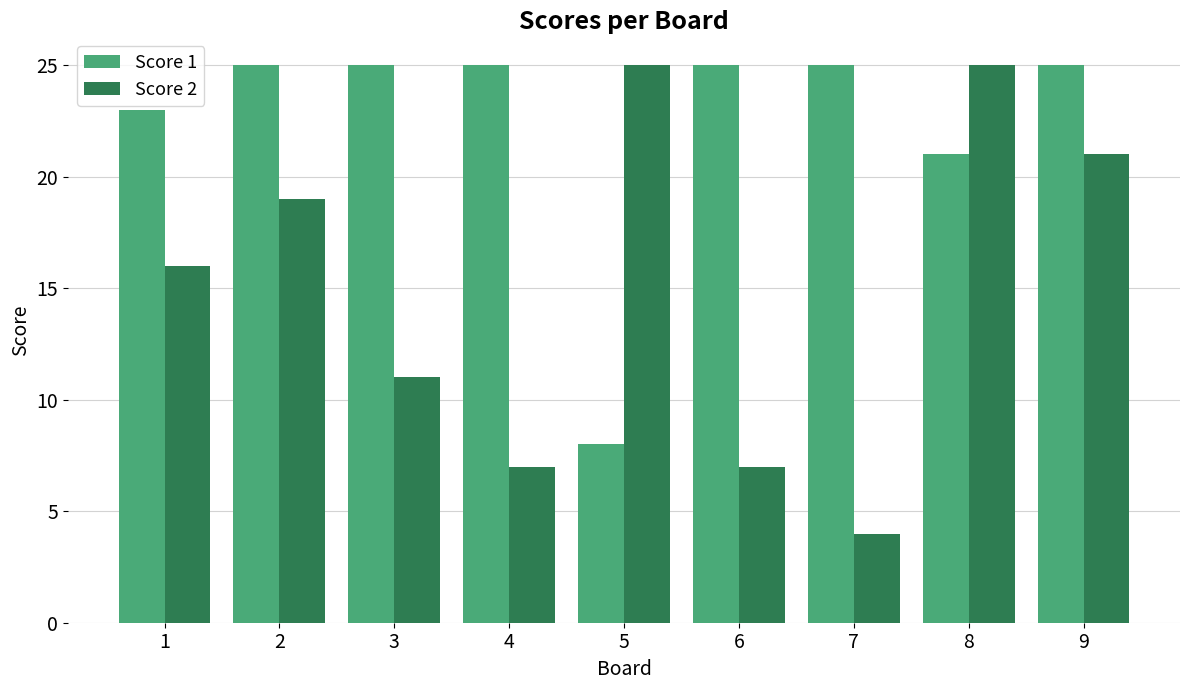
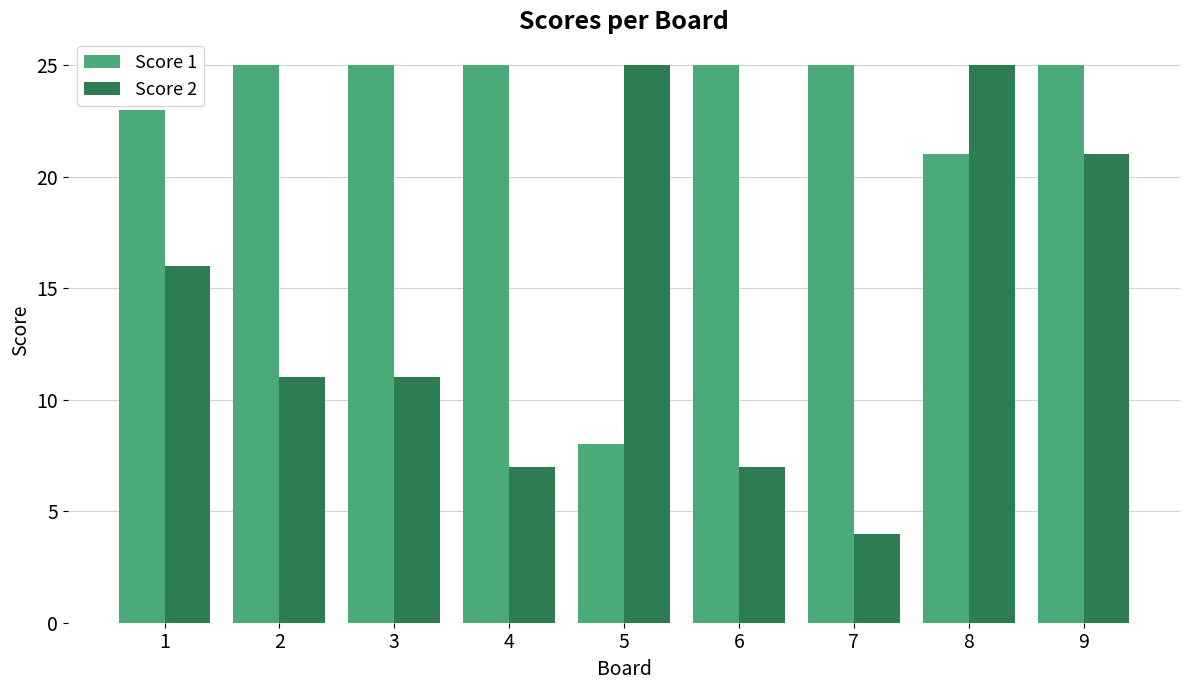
Score 2, 2: 19 -> 11
